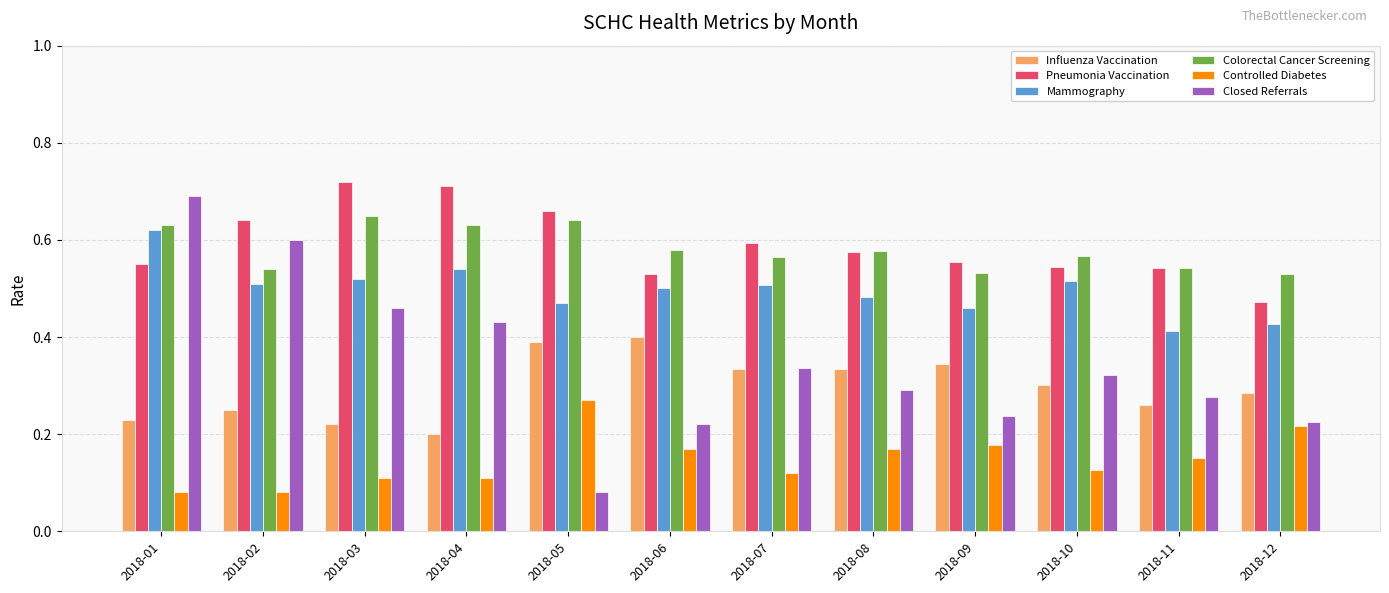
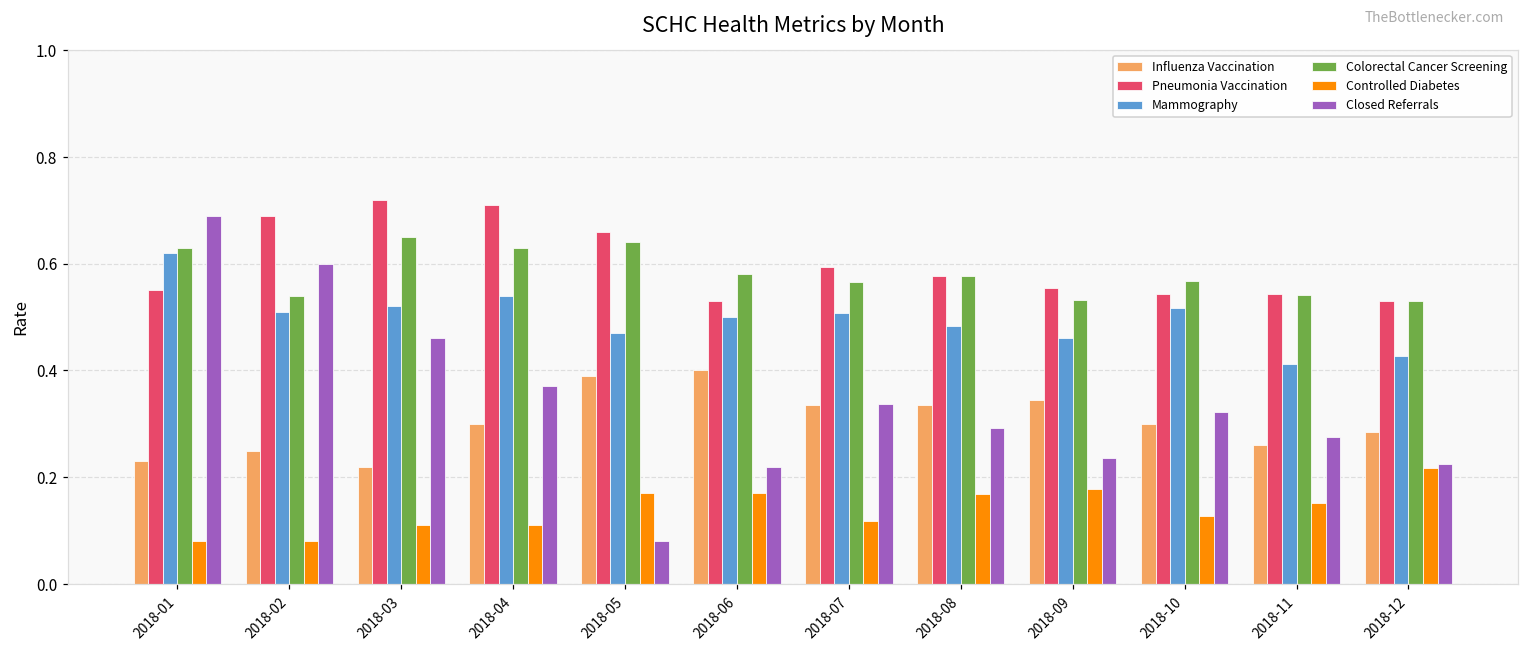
Pneumonia Vaccination, 2018-02: 0.64 -> 0.69
Influenza Vaccination, 2018-04: 0.2 -> 0.3
Closed Referrals, 2018-04: 0.43 -> 0.37
Controlled Diabetes, 2018-05: 0.27 -> 0.17
Pneumonia Vaccination, 2018-12: 0.47 -> 0.53
